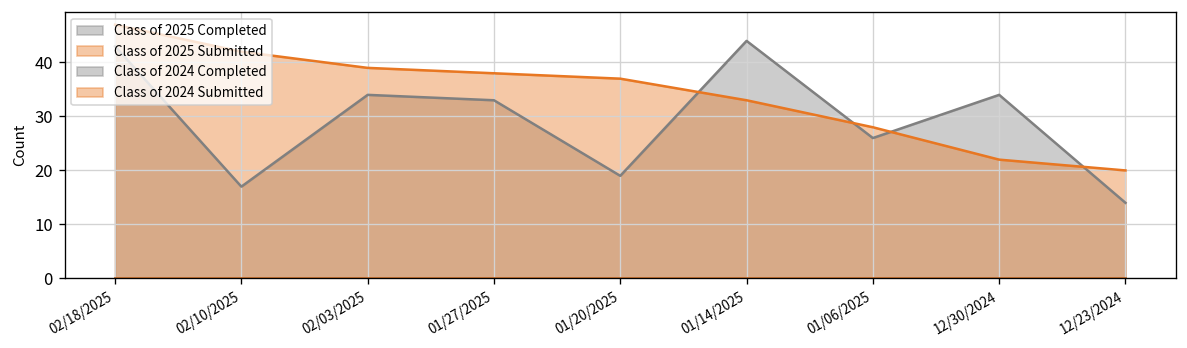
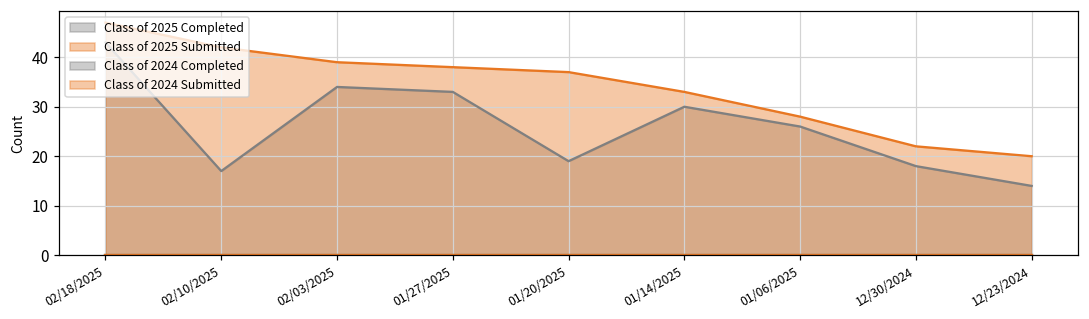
Class of 2025 Completed, 01/14/2025: 44 -> 30
Class of 2025 Completed, 12/30/2024: 34 -> 18
